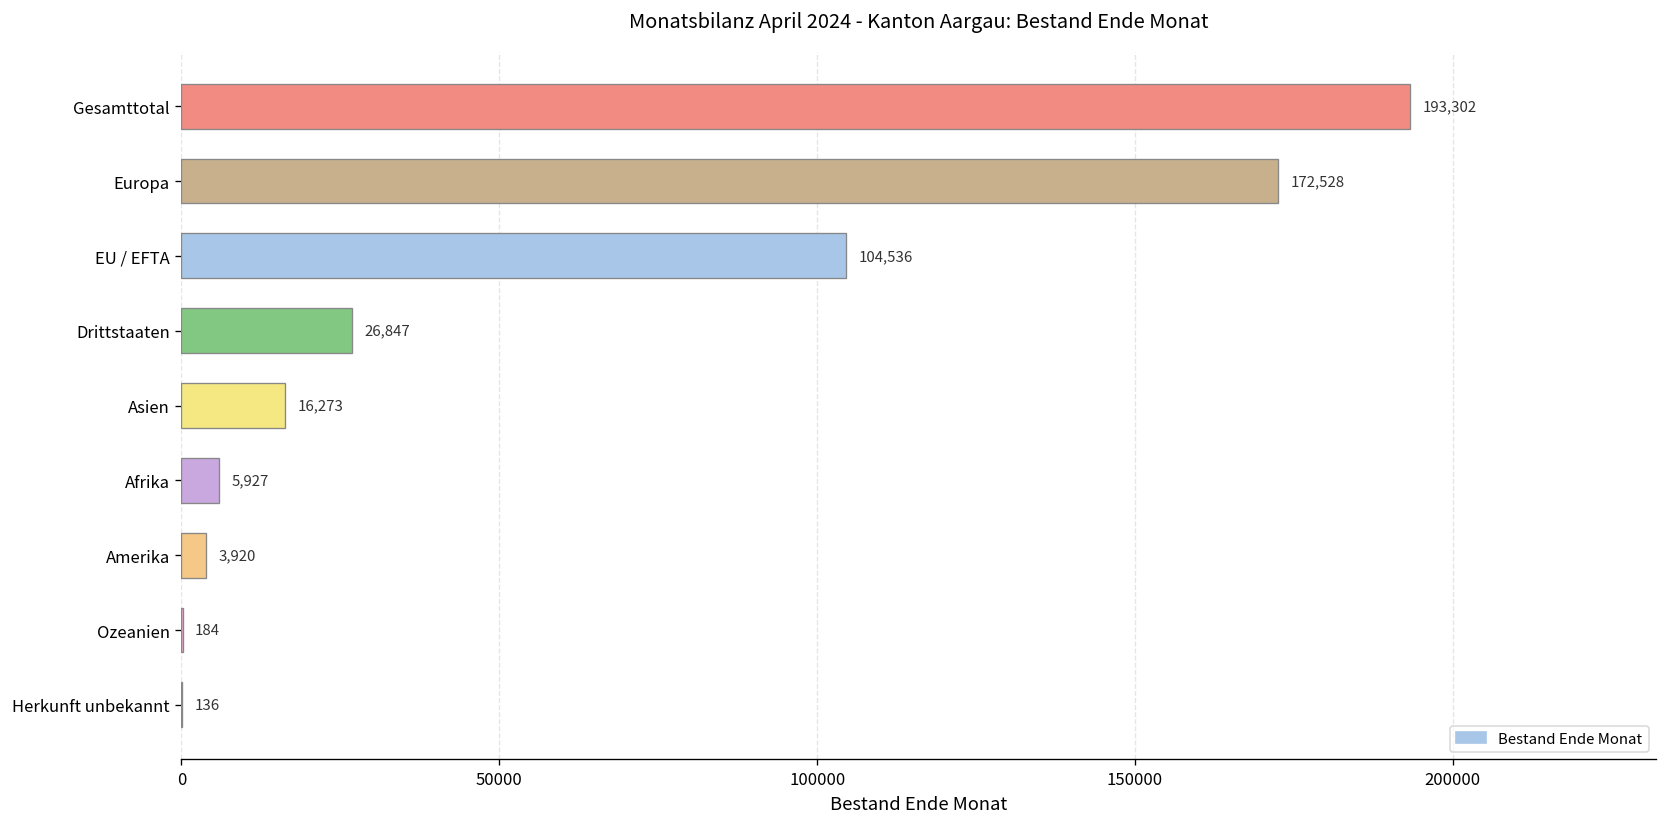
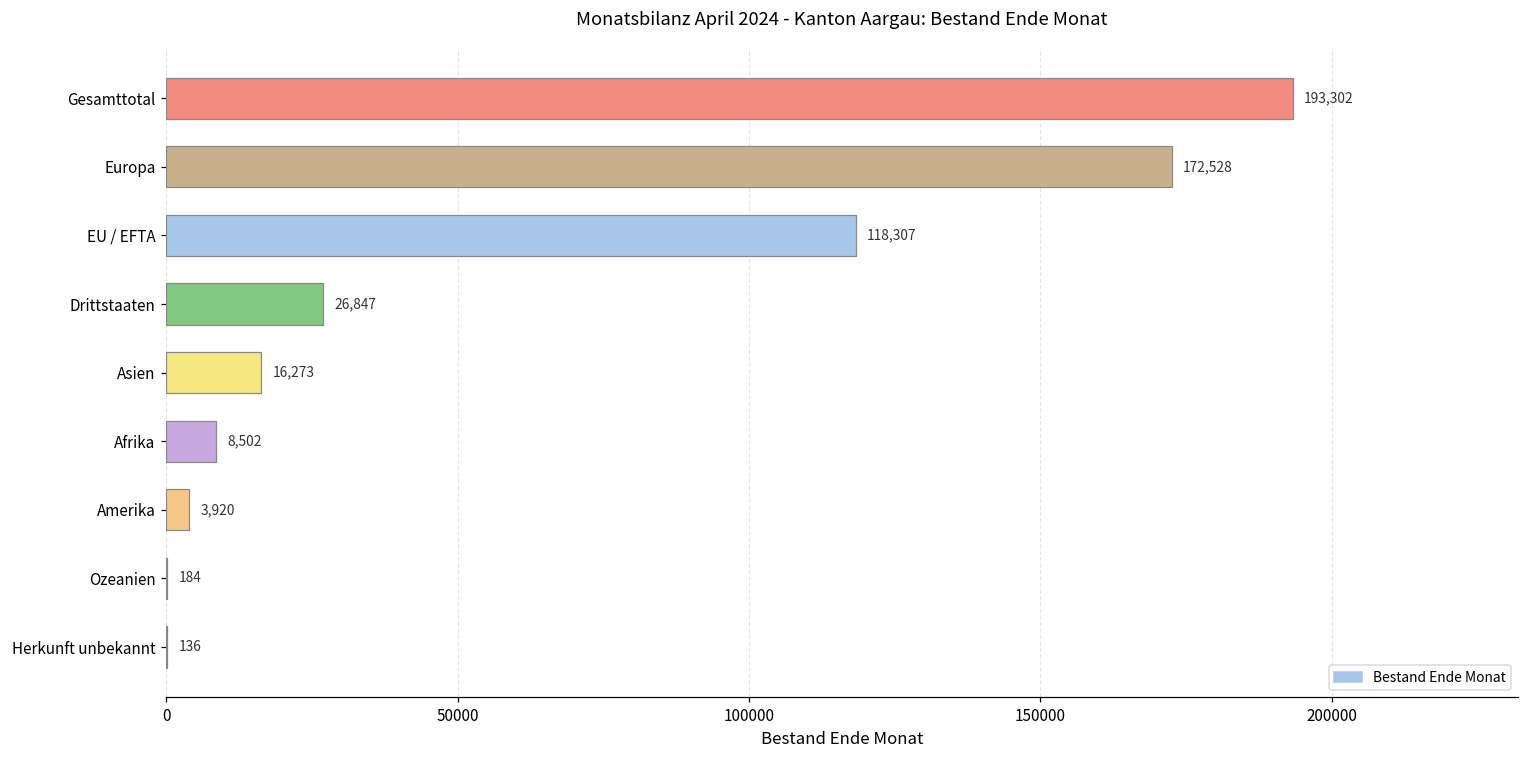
EU / EFTA: 104,536 -> 118,307
Afrika: 5,927 -> 8,502
